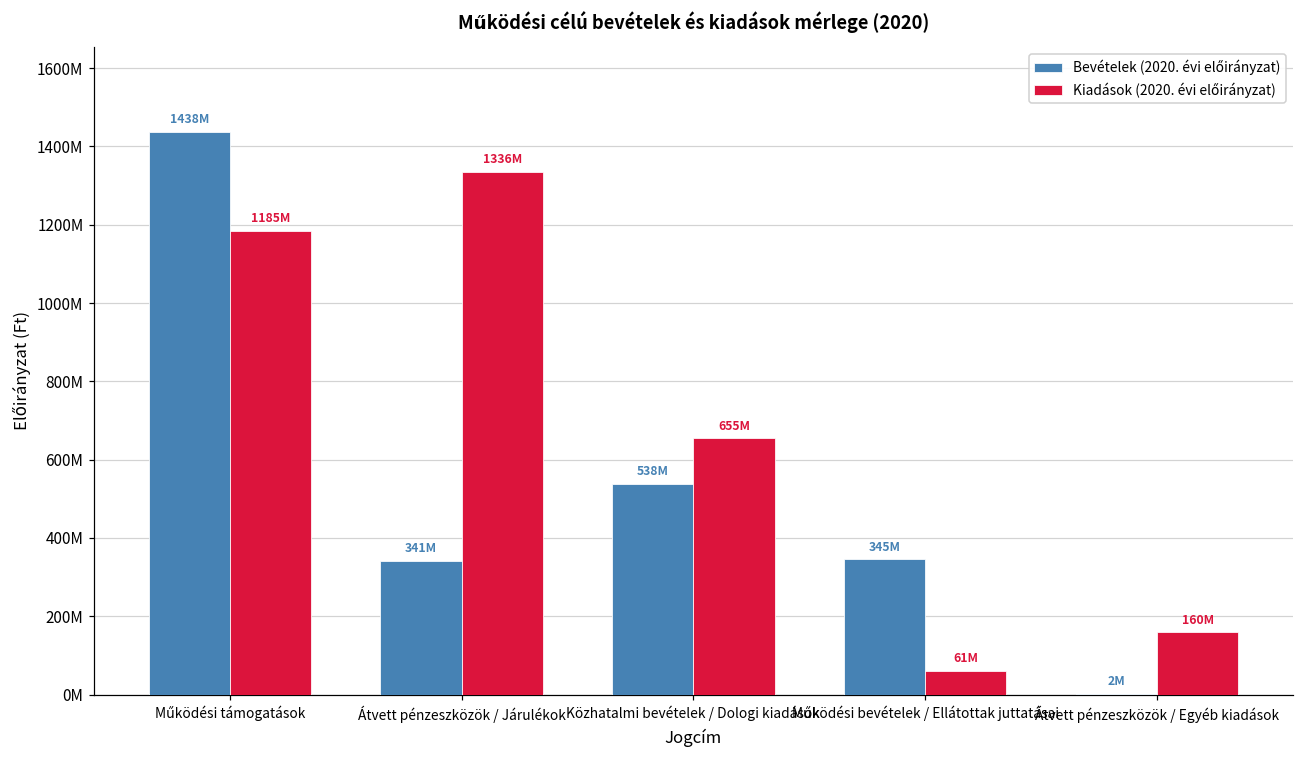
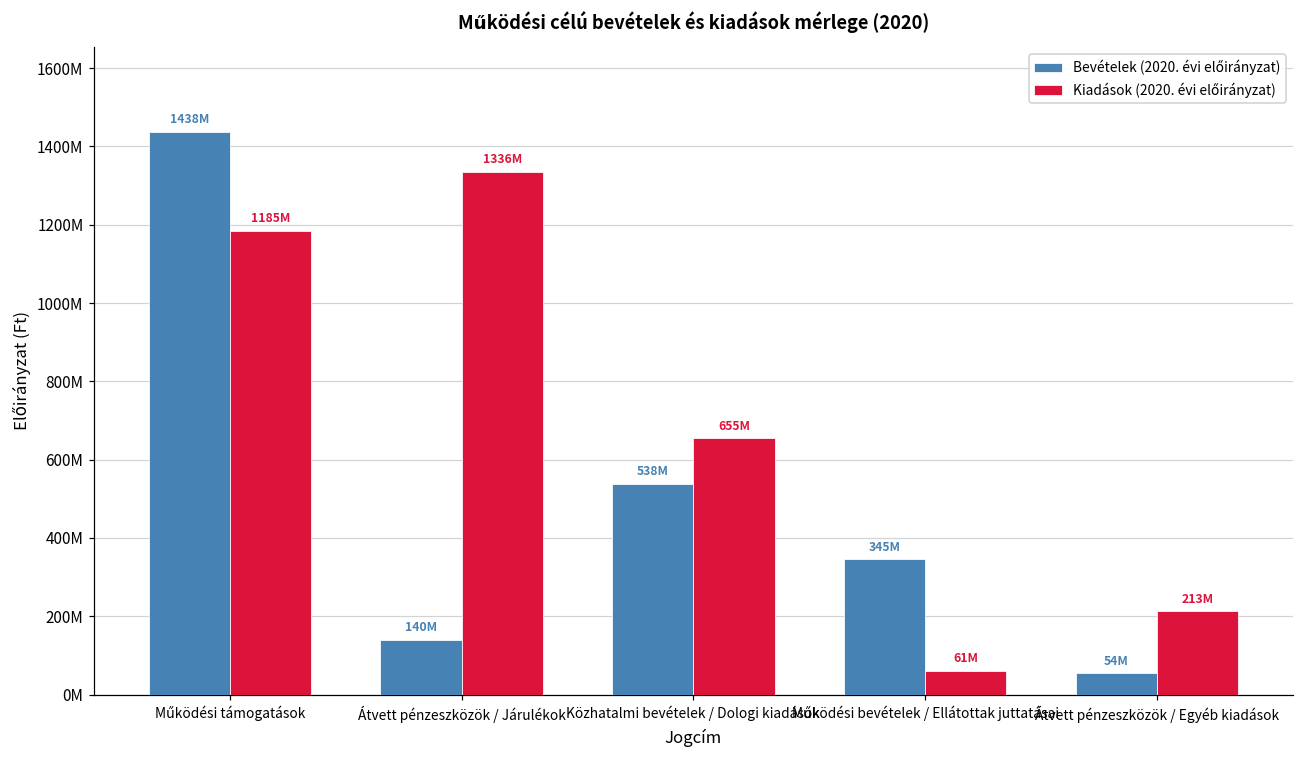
Bevételek (2020. évi előirányzat), Átvett pénzeszközök / Járulékok: 341M -> 140M
Bevételek (2020. évi előirányzat), Átvett pénzeszközök / Egyéb kiadások: 2M -> 54M
Kiadások (2020. évi előirányzat), Átvett pénzeszközök / Egyéb kiadások: 160M -> 213M
